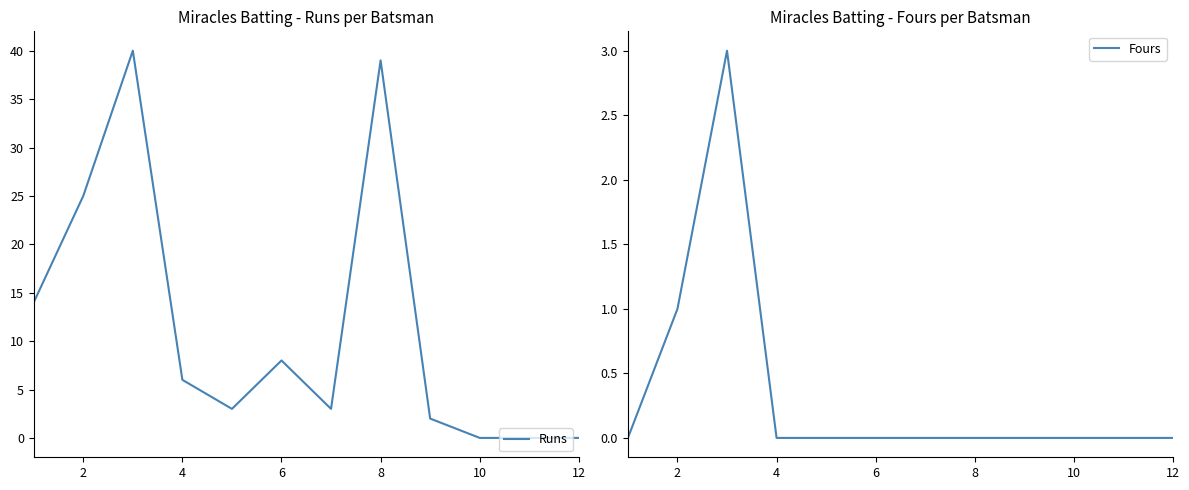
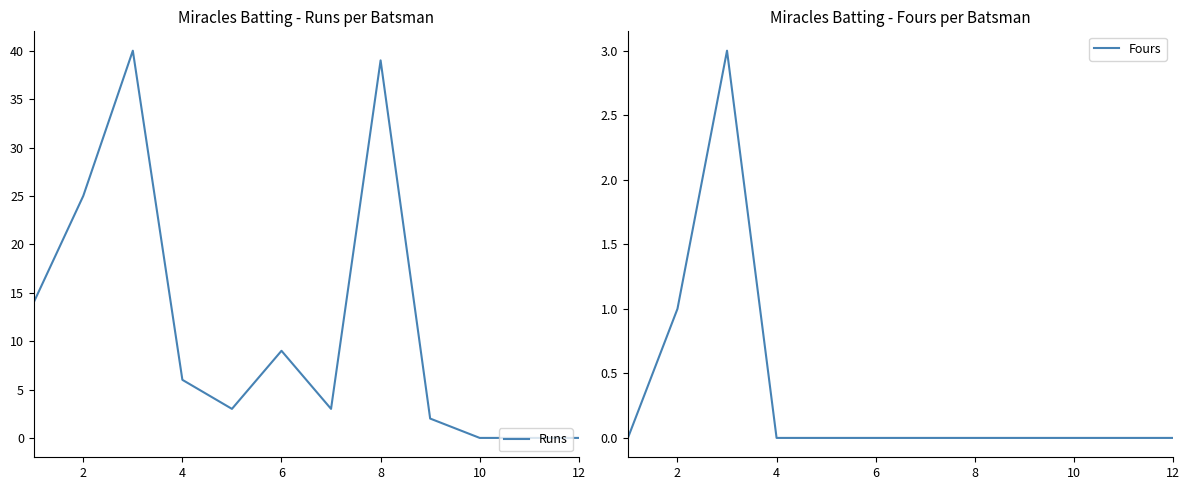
Miracles Batting - Runs per Batsman, 6: 8 -> 9
